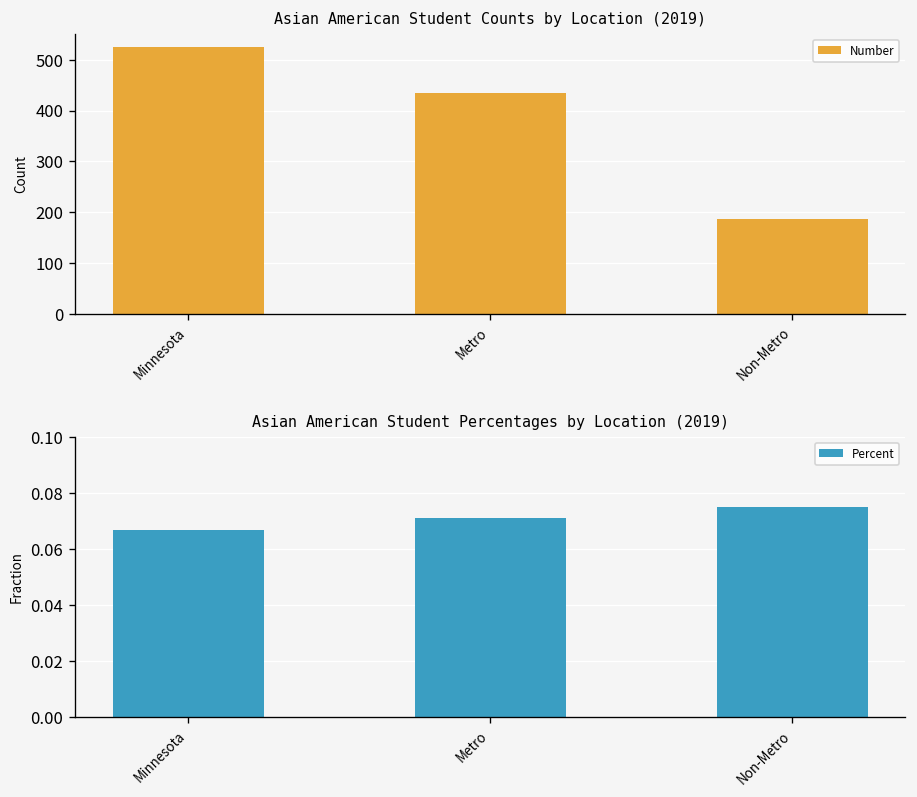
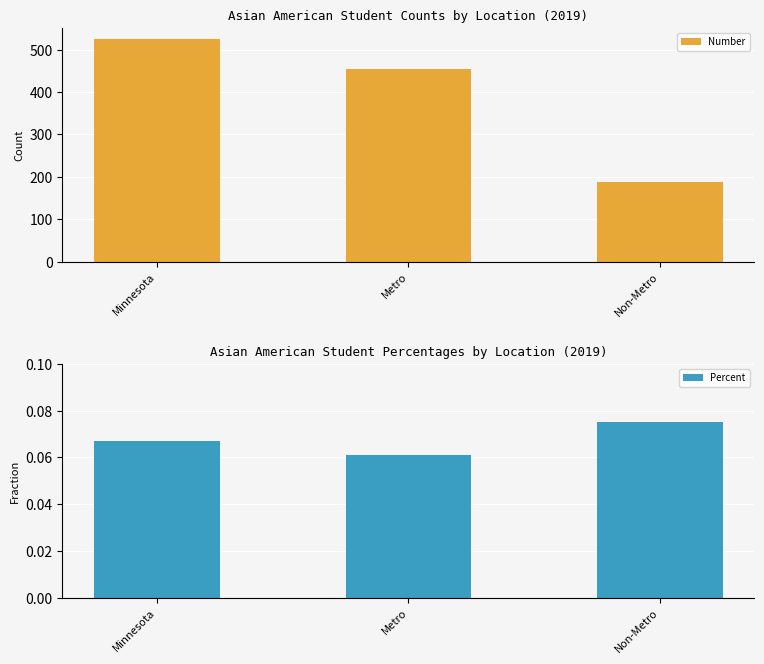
Asian American Student Counts by Location (2019), Metro: 440 -> 450
Asian American Student Percentages by Location (2019), Metro: 0.071 -> 0.061
